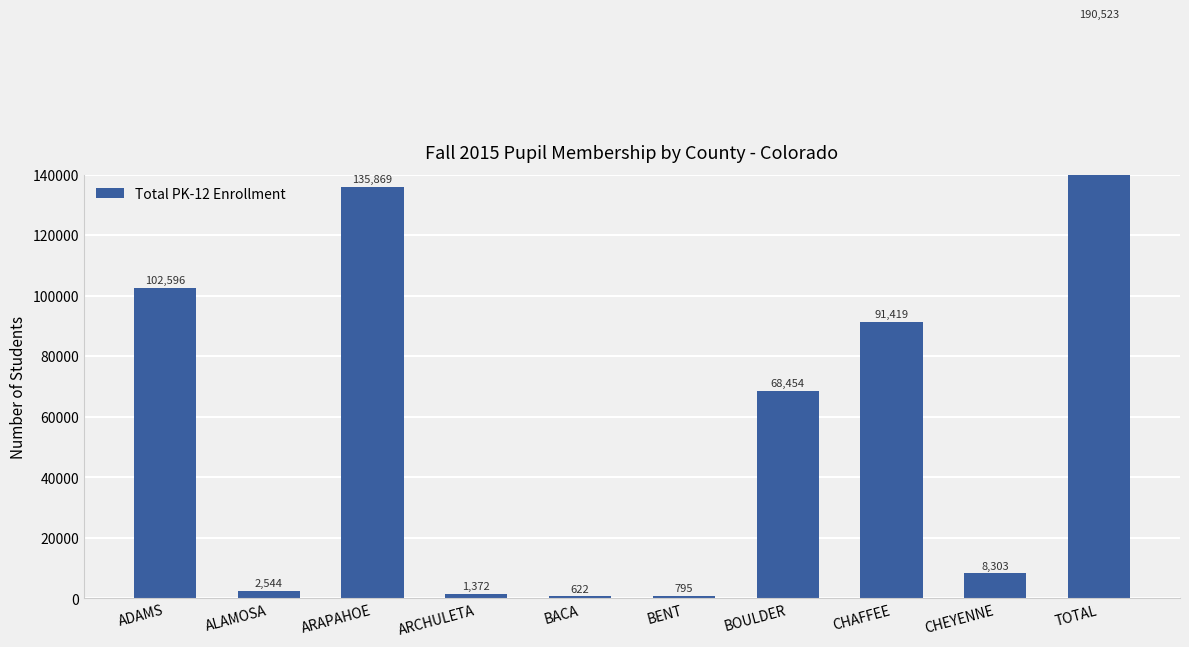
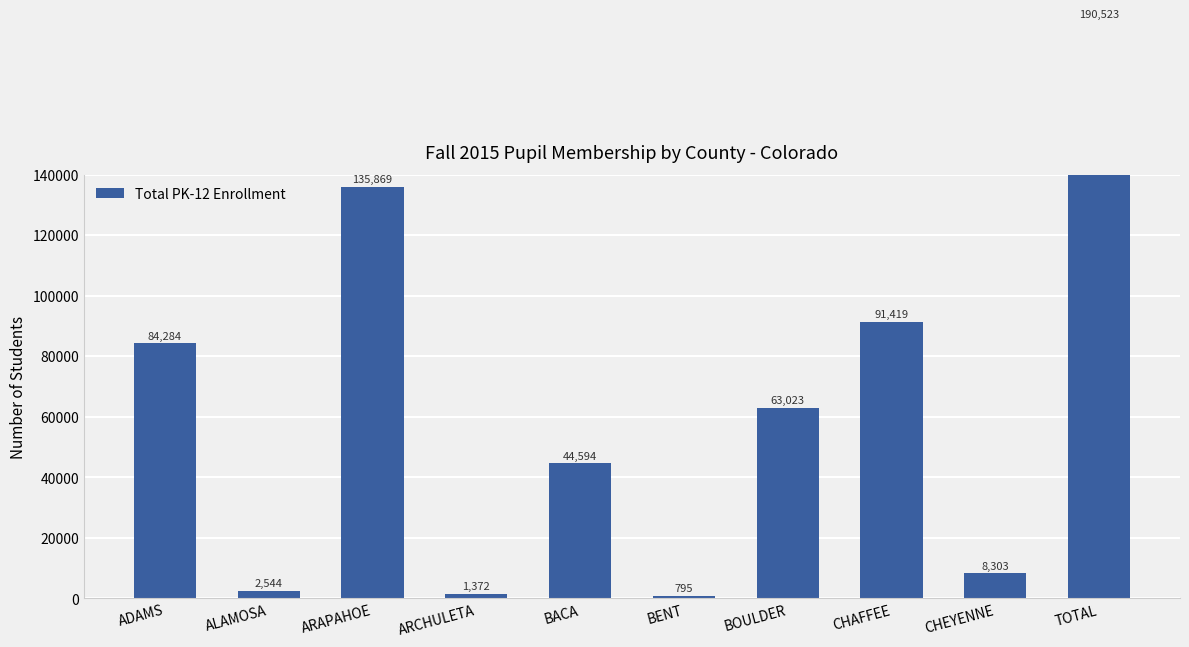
ADAMS: 102,596 -> 84,284
BACA: 622 -> 44,594
BOULDER: 68,454 -> 63,023
